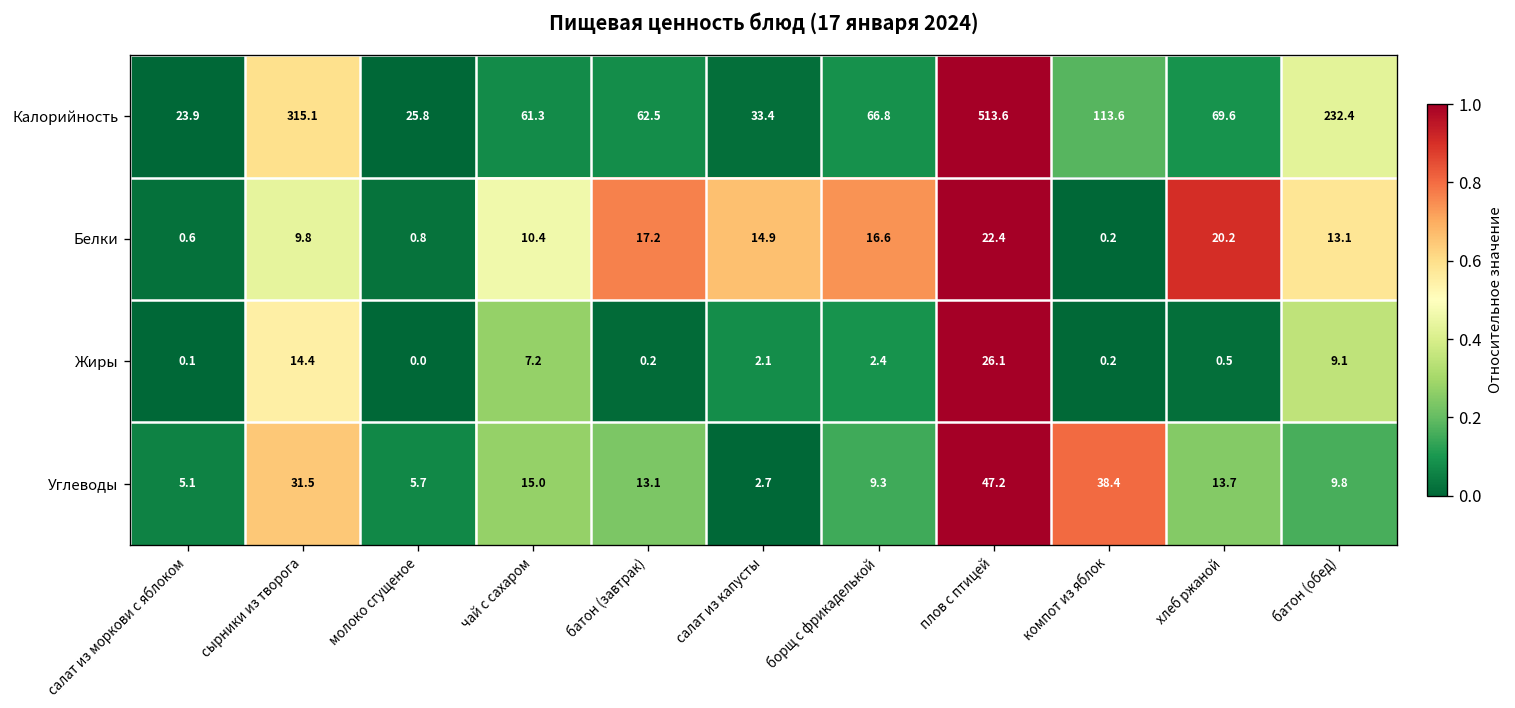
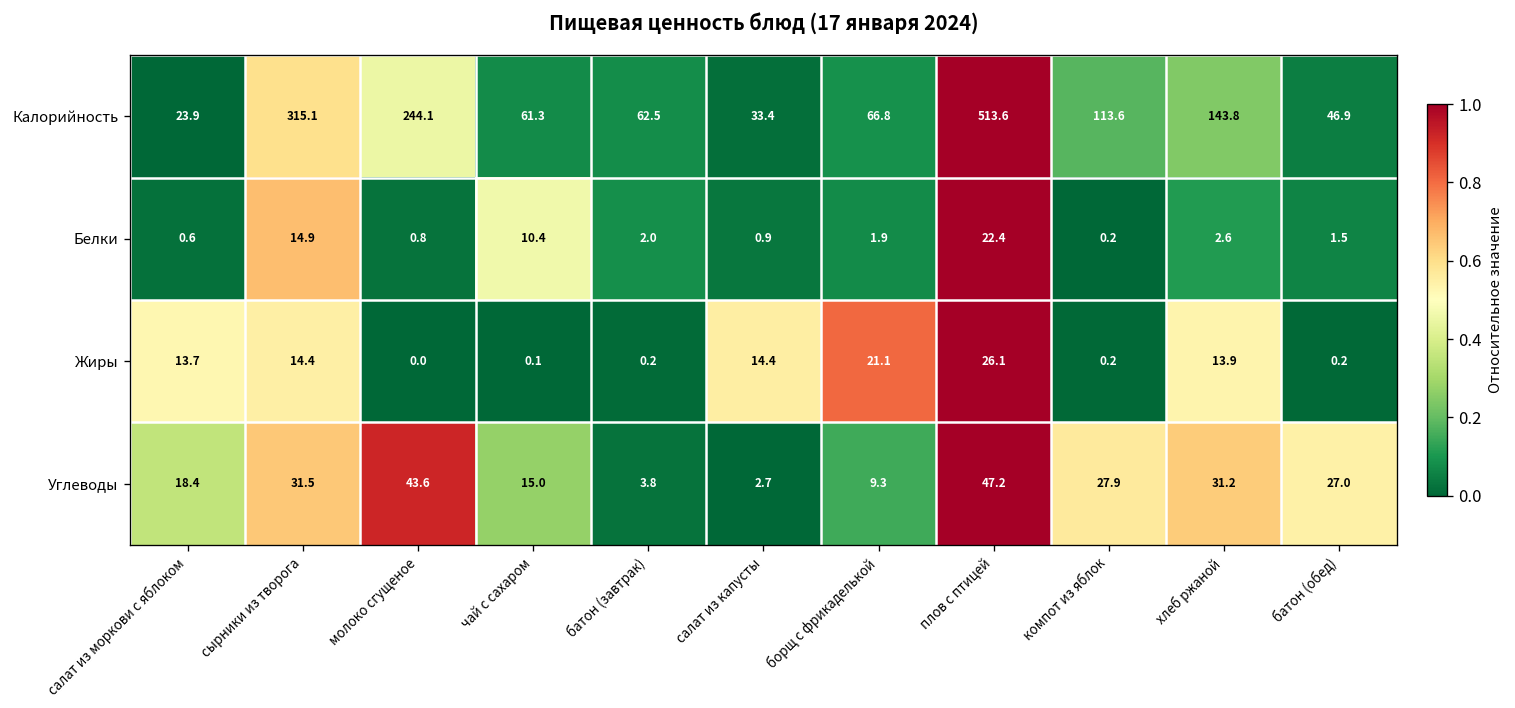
Калорийность, молоко сгущеное: 25.8 -> 244.1
Калорийность, хлеб ржаной: 69.6 -> 143.8
Калорийность, батон (обед): 232.4 -> 46.9
Белки, сырники из творога: 9.8 -> 14.9
Белки, батон (завтрак): 17.2 -> 2.0
Белки, салат из капусты: 14.9 -> 0.9
Белки, борщ с фрикаделькой: 16.6 -> 1.9
Белки, хлеб ржаной: 20.2 -> 2.6
Белки, батон (обед): 13.1 -> 1.5
Жиры, салат из моркови с яблоком: 0.1 -> 13.7
Жиры, чай с сахаром: 7.2 -> 0.1
Жиры, салат из капусты: 2.1 -> 14.4
Жиры, борщ с фрикаделькой: 2.4 -> 21.1
Жиры, хлеб ржаной: 0.5 -> 13.9
Жиры, батон (обед): 9.1 -> 0.2
Углеводы, салат из моркови с яблоком: 5.1 -> 18.4
Углеводы, молоко сгущеное: 5.7 -> 43.6
Углеводы, батон (завтрак): 13.1 -> 3.8
Углеводы, компот из яблок: 38.4 -> 27.9
Углеводы, хлеб ржаной: 13.7 -> 31.2
Углеводы, батон (обед): 9.8 -> 27.0
